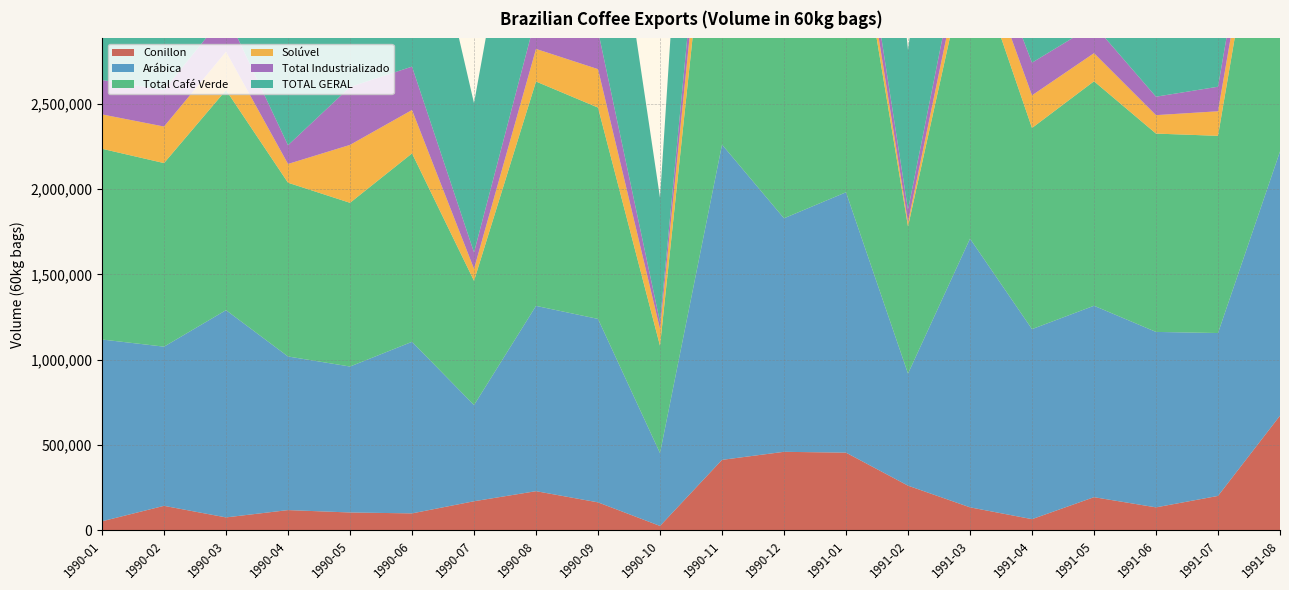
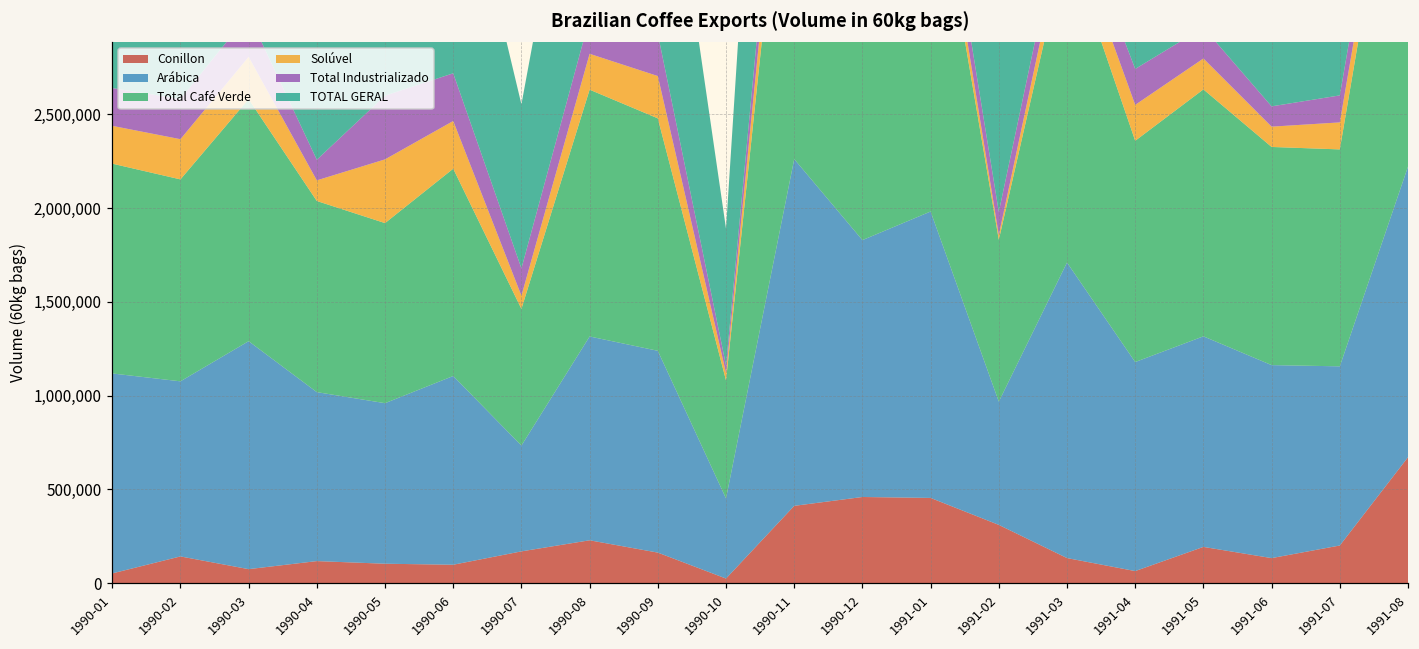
Total Industrializado, 1990-07: 100,000 -> 150,000
Solúvel, 1990-10: 100,000 -> 40,000
Conillon, 1991-02: 260,000 -> 310,000
Total Industrializado, 1991-02: 70,000 -> 120,000
